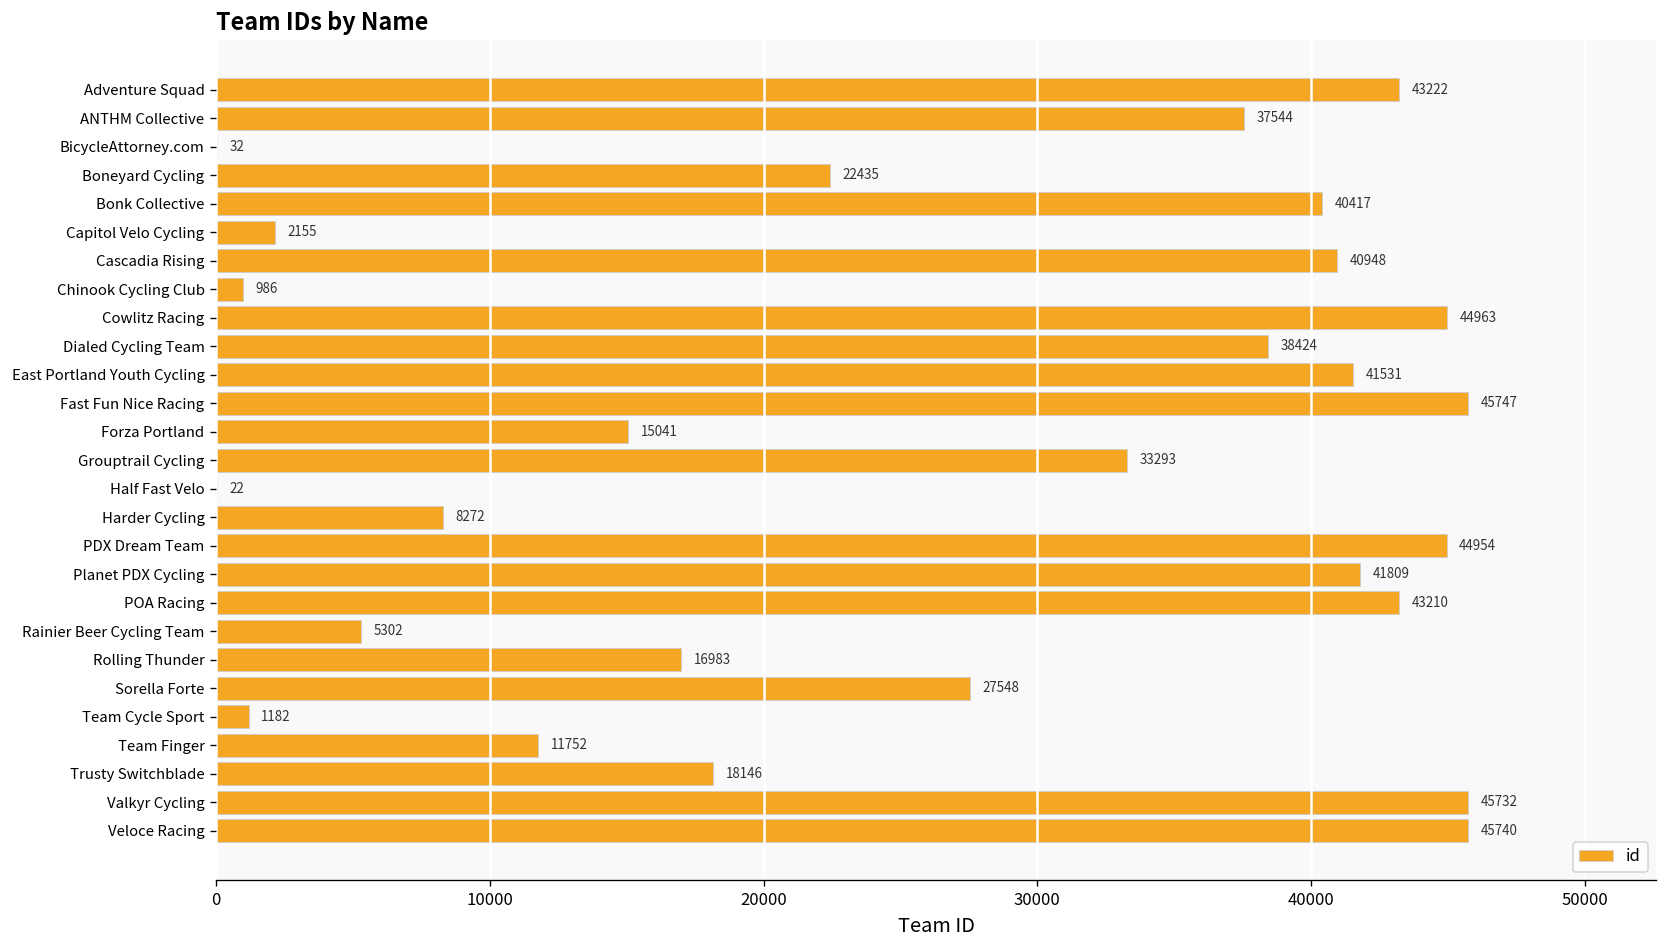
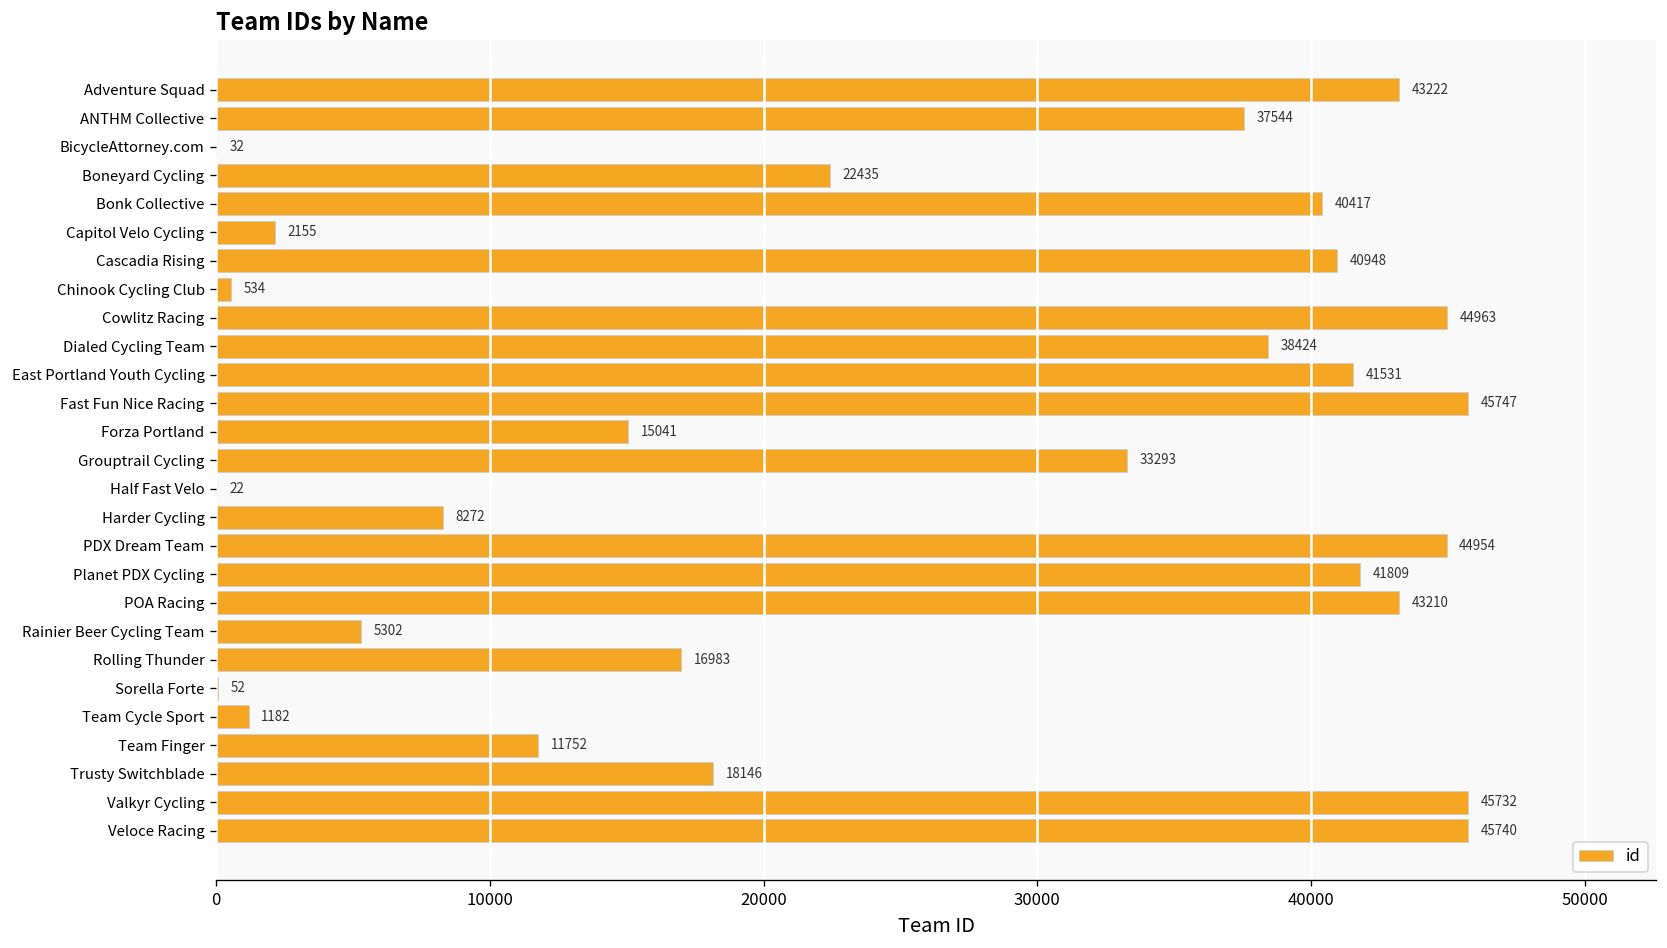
Chinook Cycling Club: 986 -> 534
Sorella Forte: 27548 -> 52
